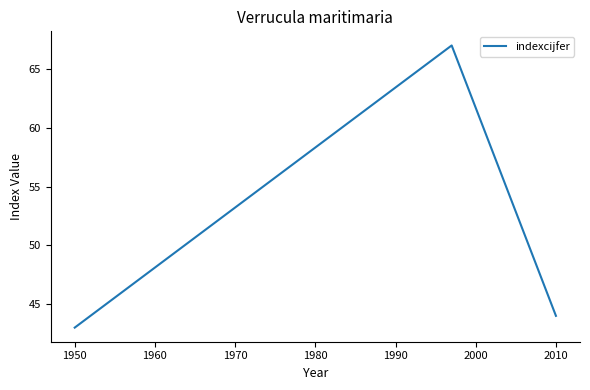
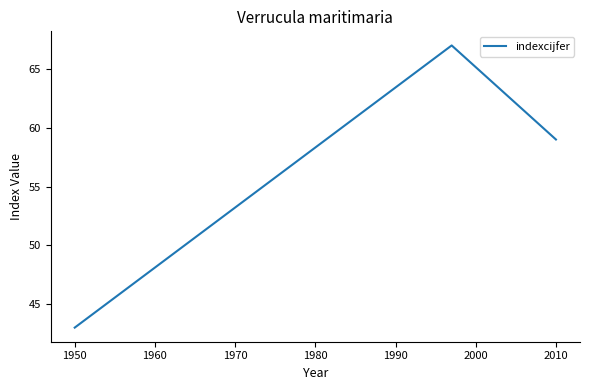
2010: 44 -> 59
